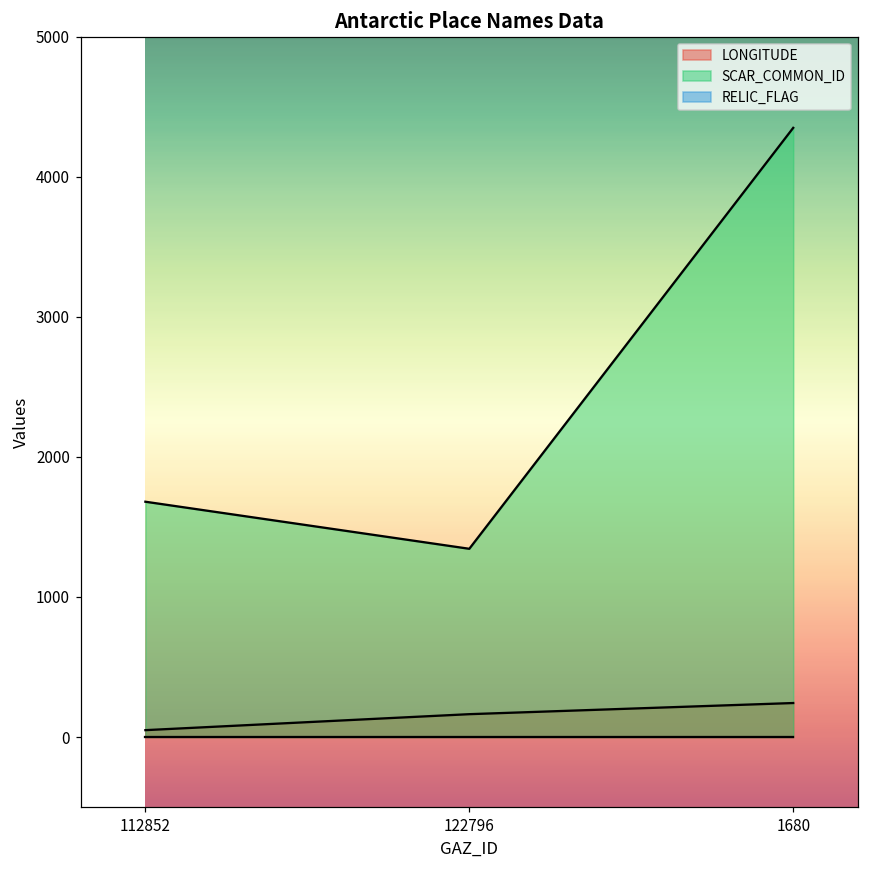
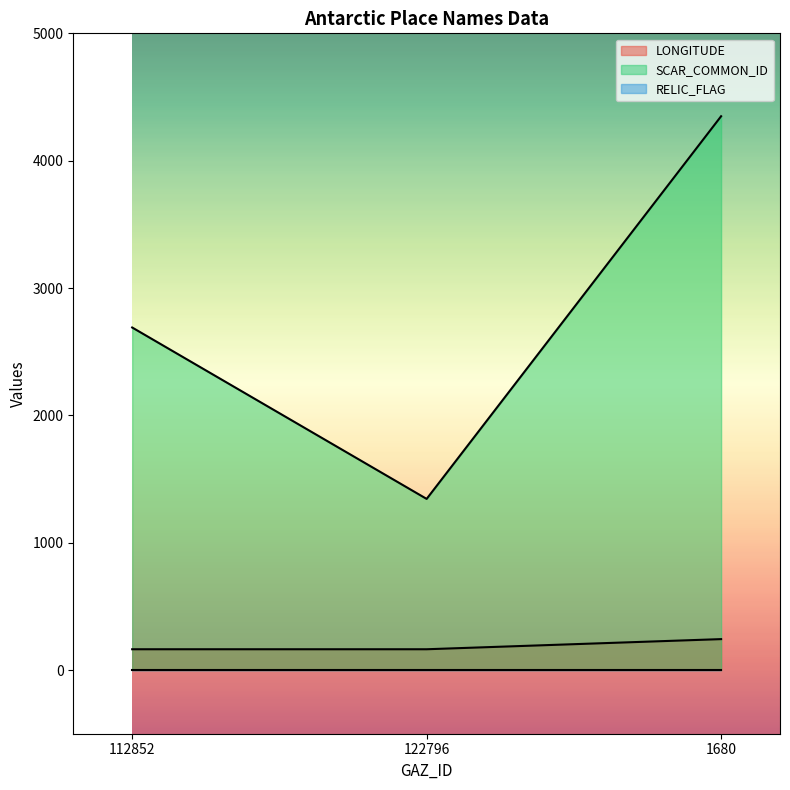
LONGITUDE, 112852: 50 -> 160
SCAR_COMMON_ID, 112852: 1680 -> 2690
